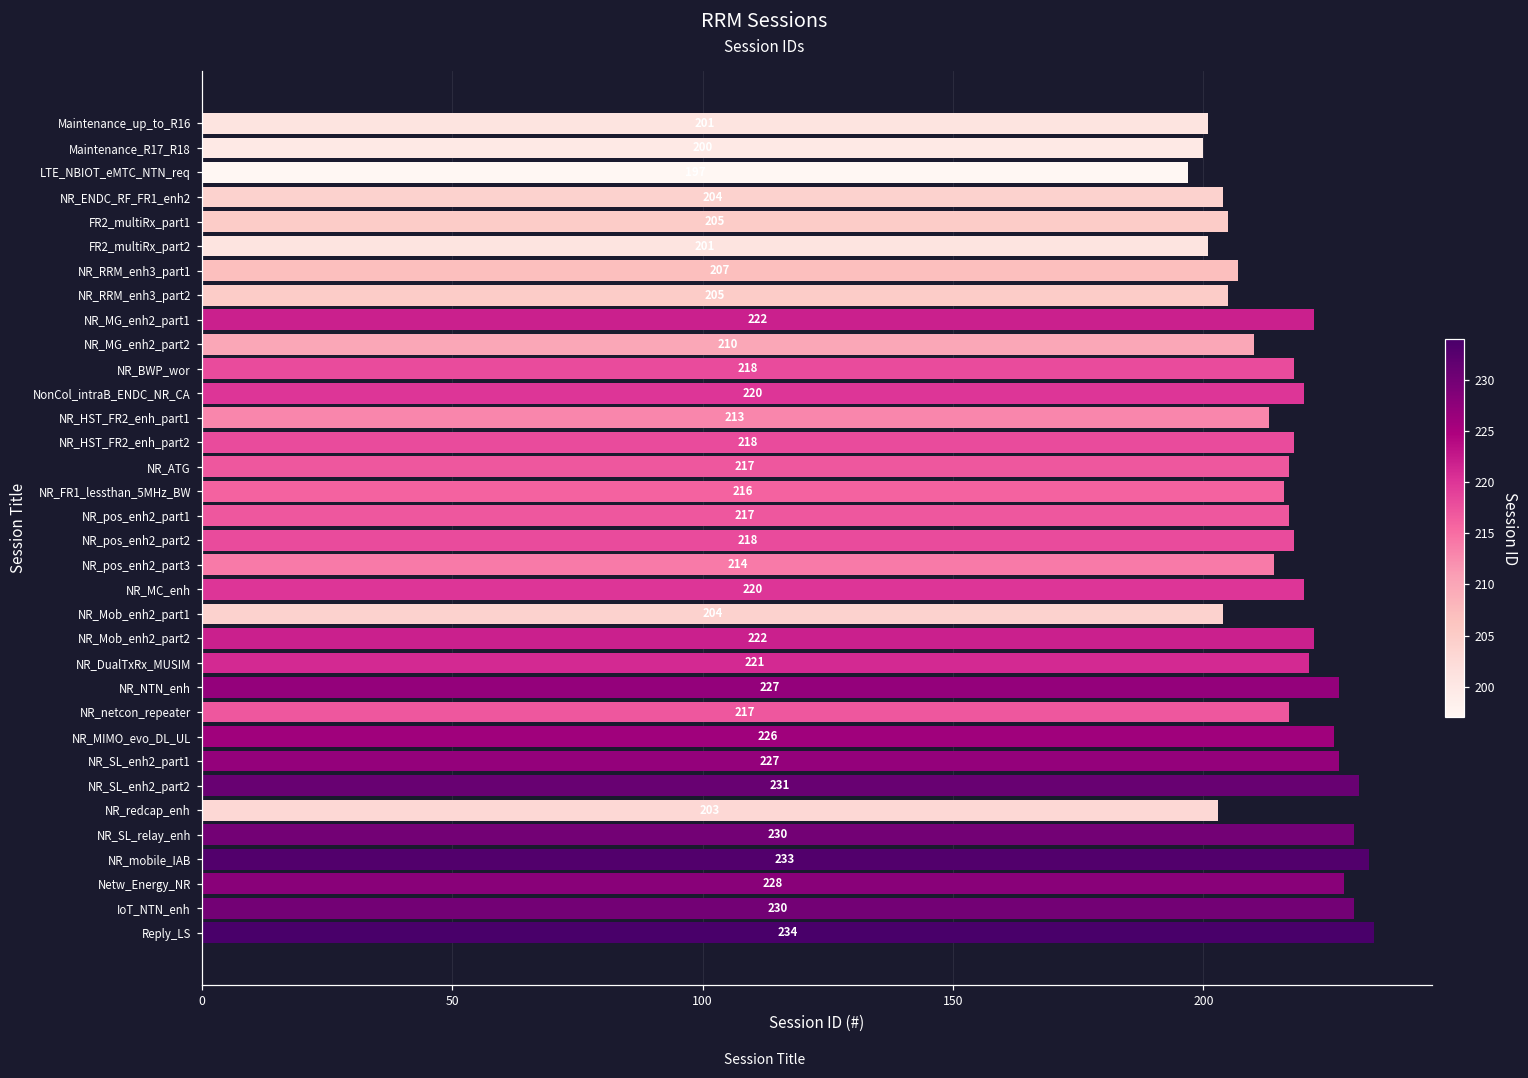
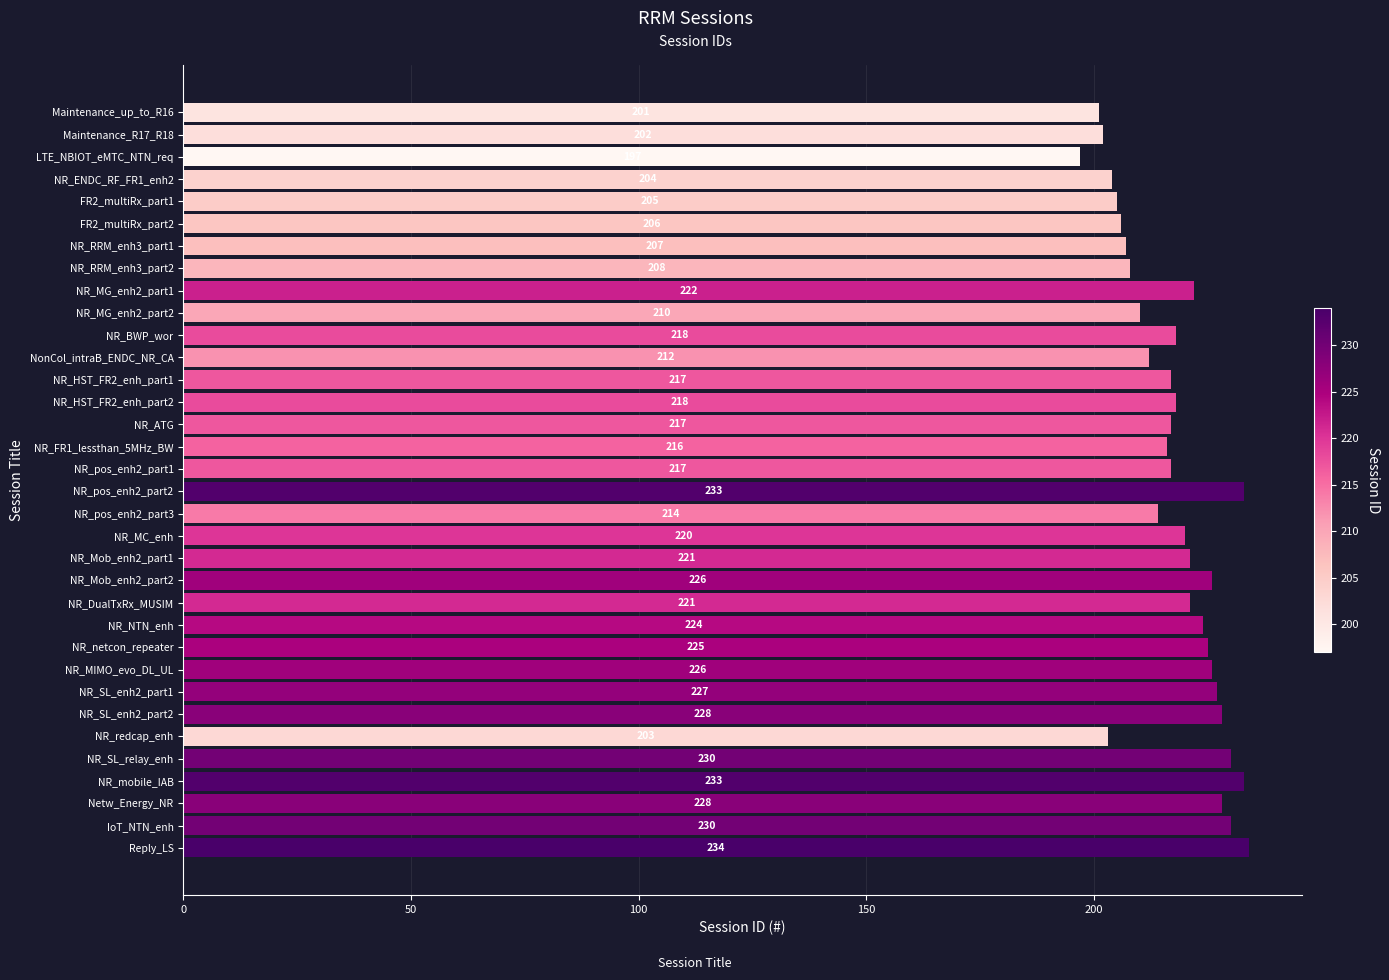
Maintenance_R17_R18: 200 -> 202
FR2_multiRx_part2: 201 -> 206
NR_RRM_enh3_part2: 205 -> 208
NonCol_intraB_ENDC_NR_CA: 220 -> 212
NR_HST_FR2_enh_part1: 213 -> 217
NR_pos_enh2_part2: 218 -> 233
NR_Mob_enh2_part1: 204 -> 221
NR_Mob_enh2_part2: 222 -> 226
NR_NTN_enh: 227 -> 224
NR_netcon_repeater: 217 -> 225
NR_SL_enh2_part2: 231 -> 228
